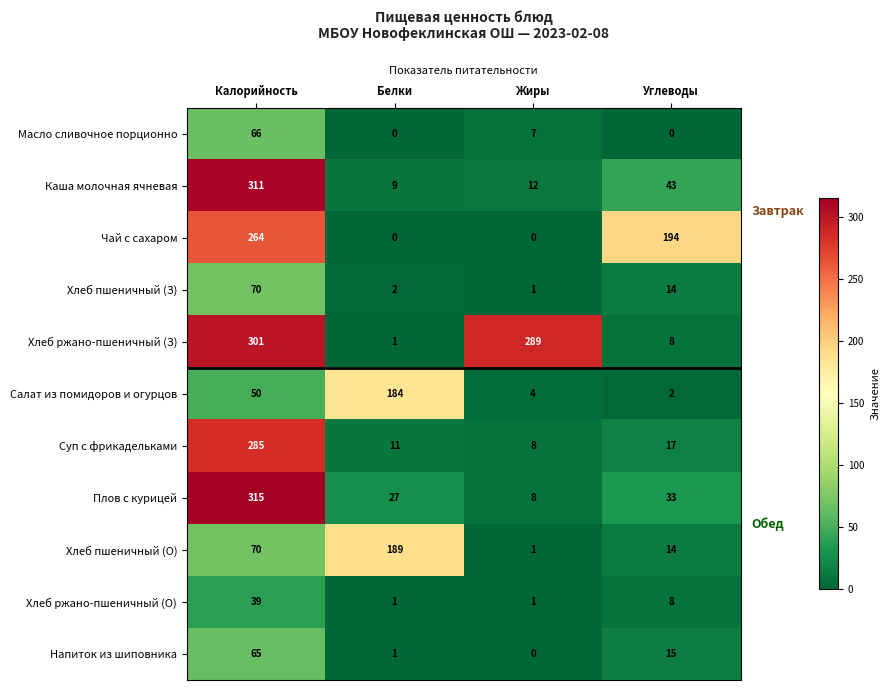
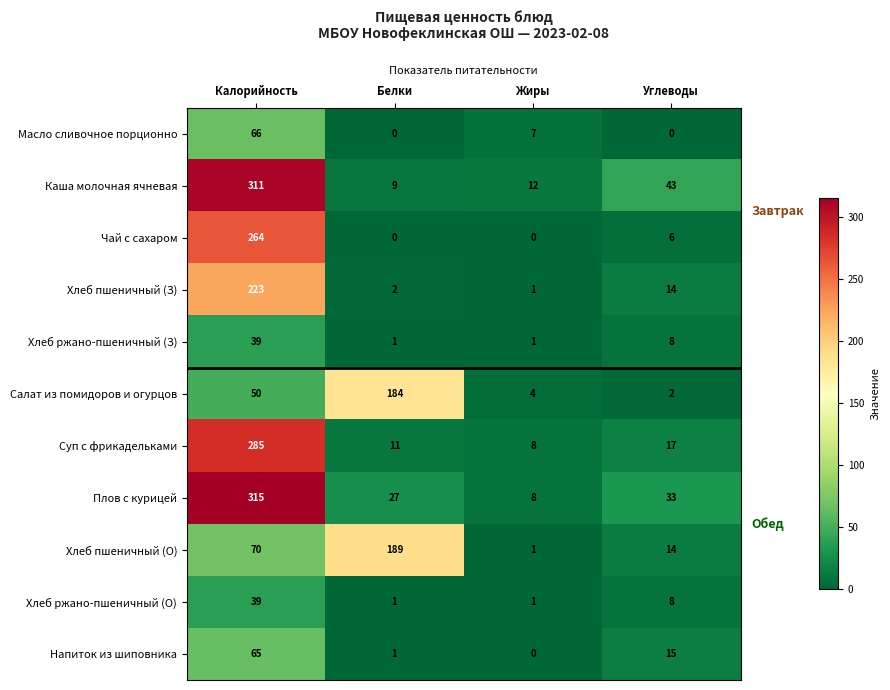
Чай с сахаром, Углеводы: 194 -> 6
Хлеб пшеничный (З), Калорийность: 70 -> 223
Хлеб ржано-пшеничный (З), Калорийность: 301 -> 39
Хлеб ржано-пшеничный (З), Жиры: 289 -> 1
